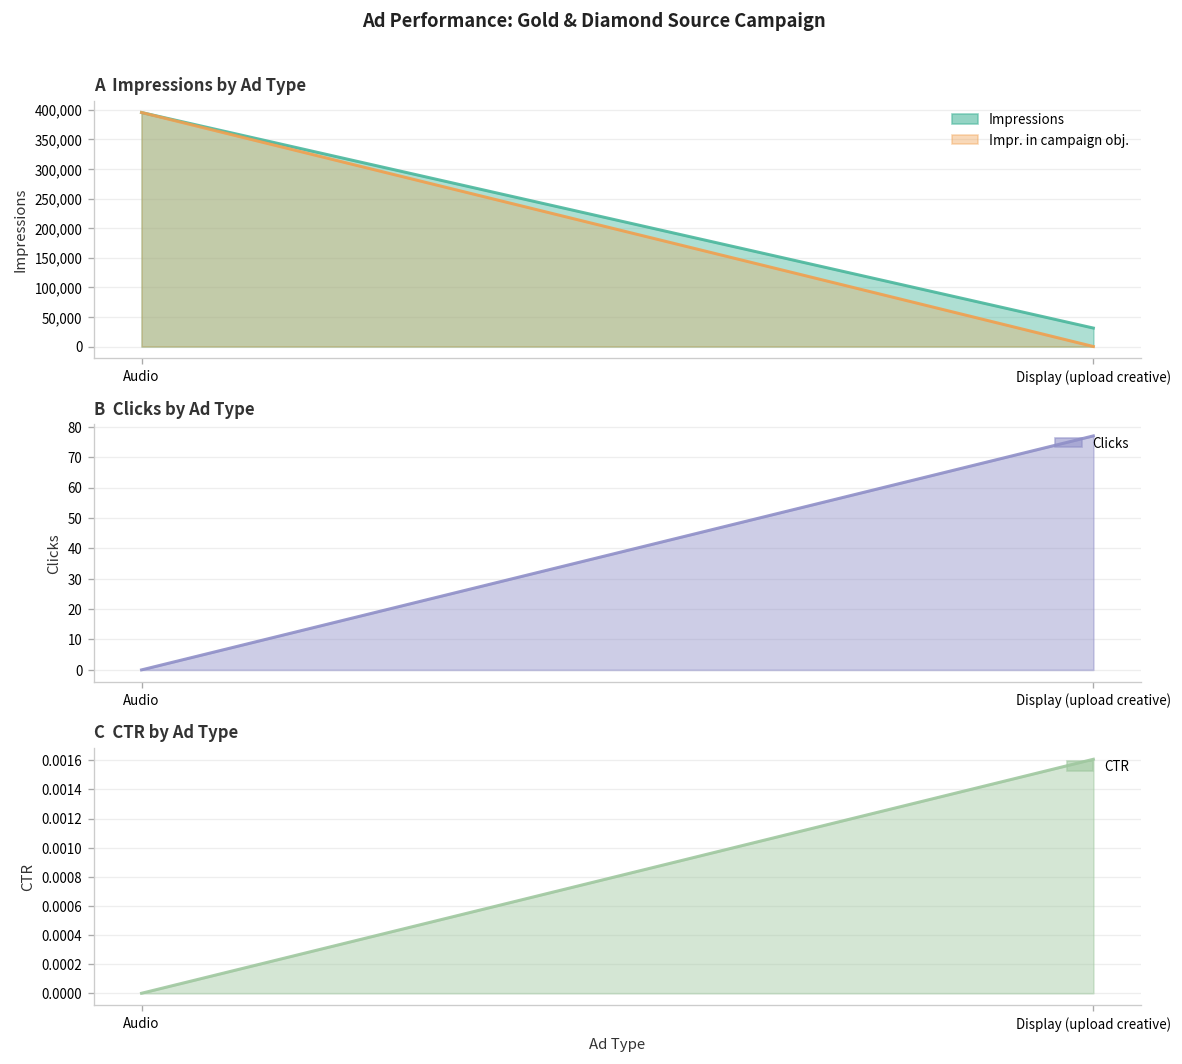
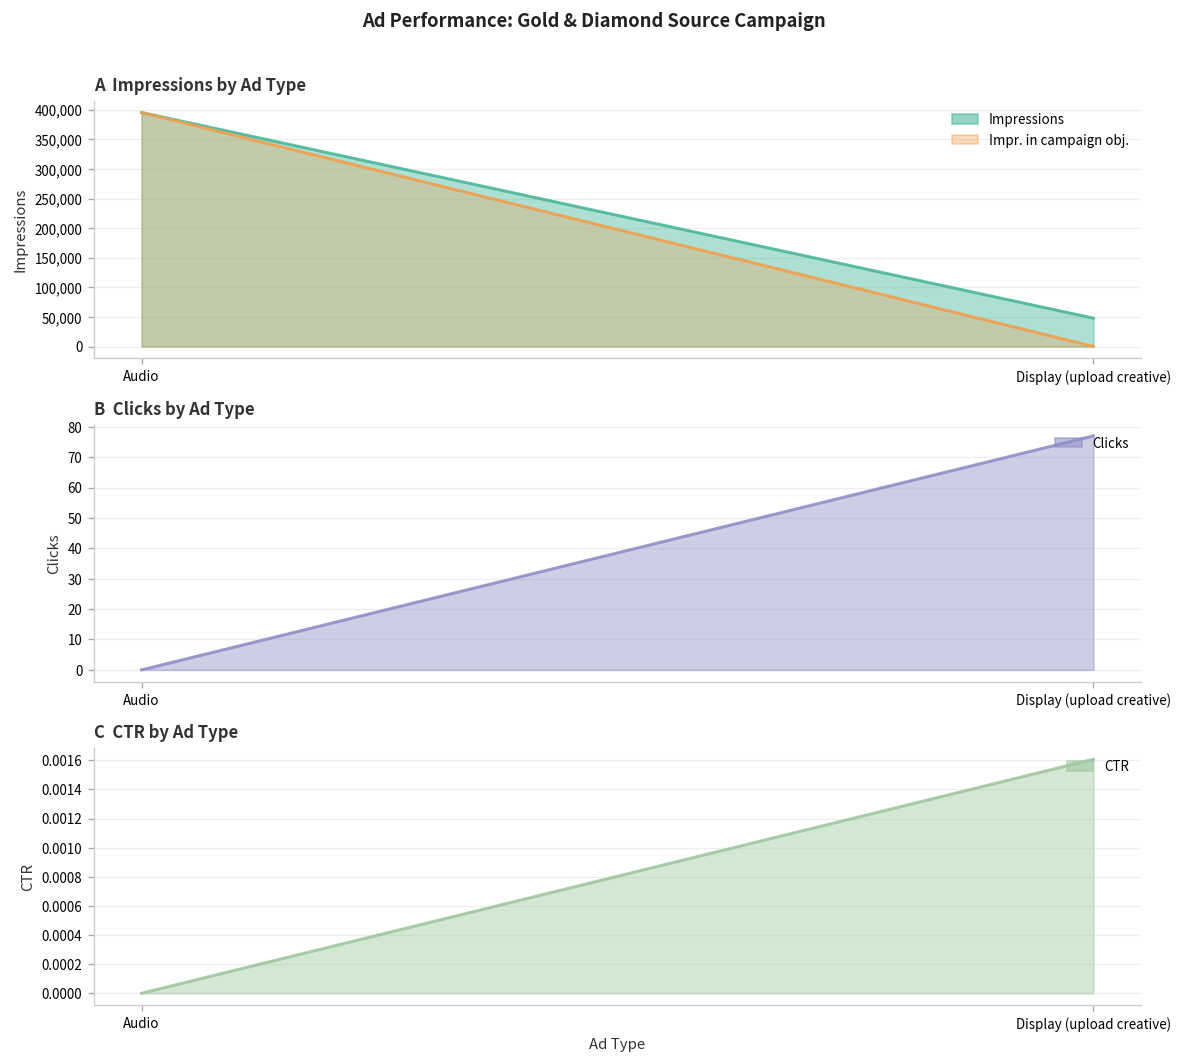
A Impressions by Ad Type, Impressions, Display (upload creative): 30,000 -> 50,000
